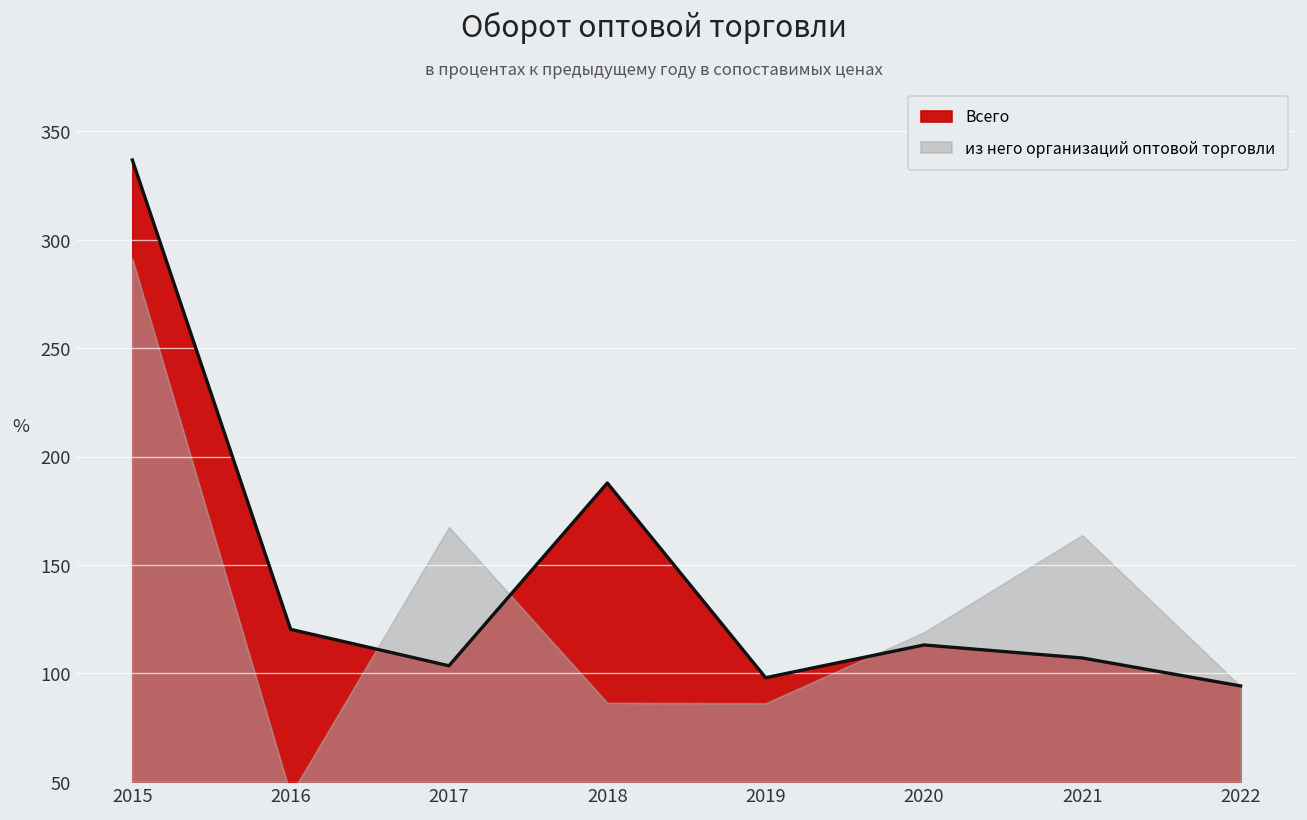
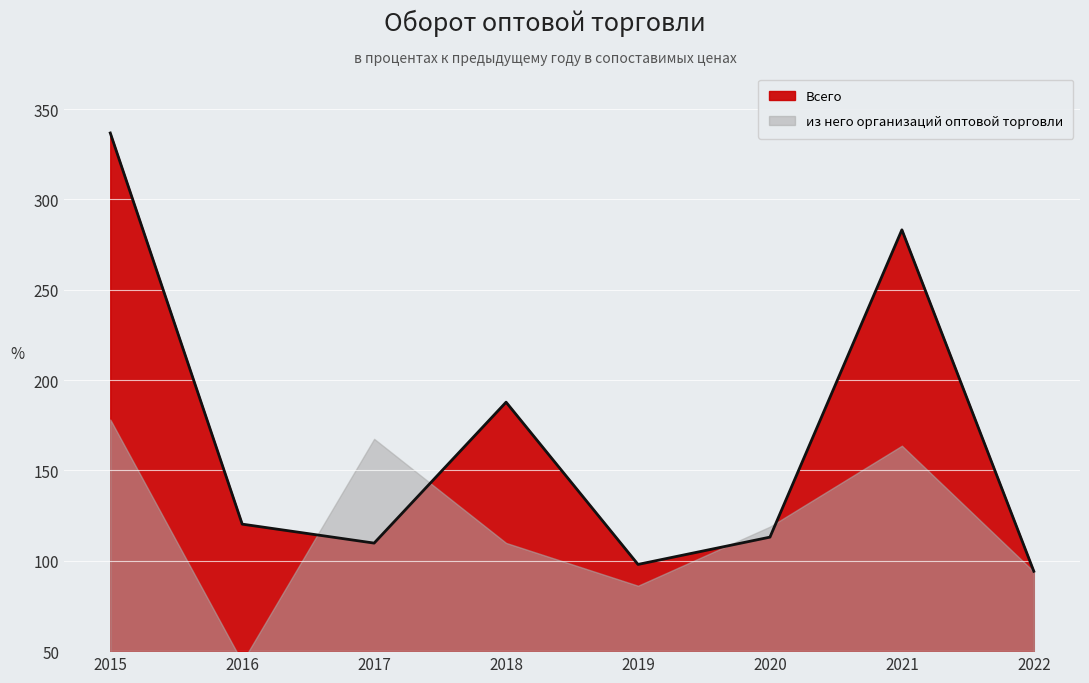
из него организаций оптовой торговли, 2015: 291 -> 178
Всего, 2017: 104 -> 110
из него организаций оптовой торговли, 2018: 86 -> 110
Всего, 2021: 107 -> 283
